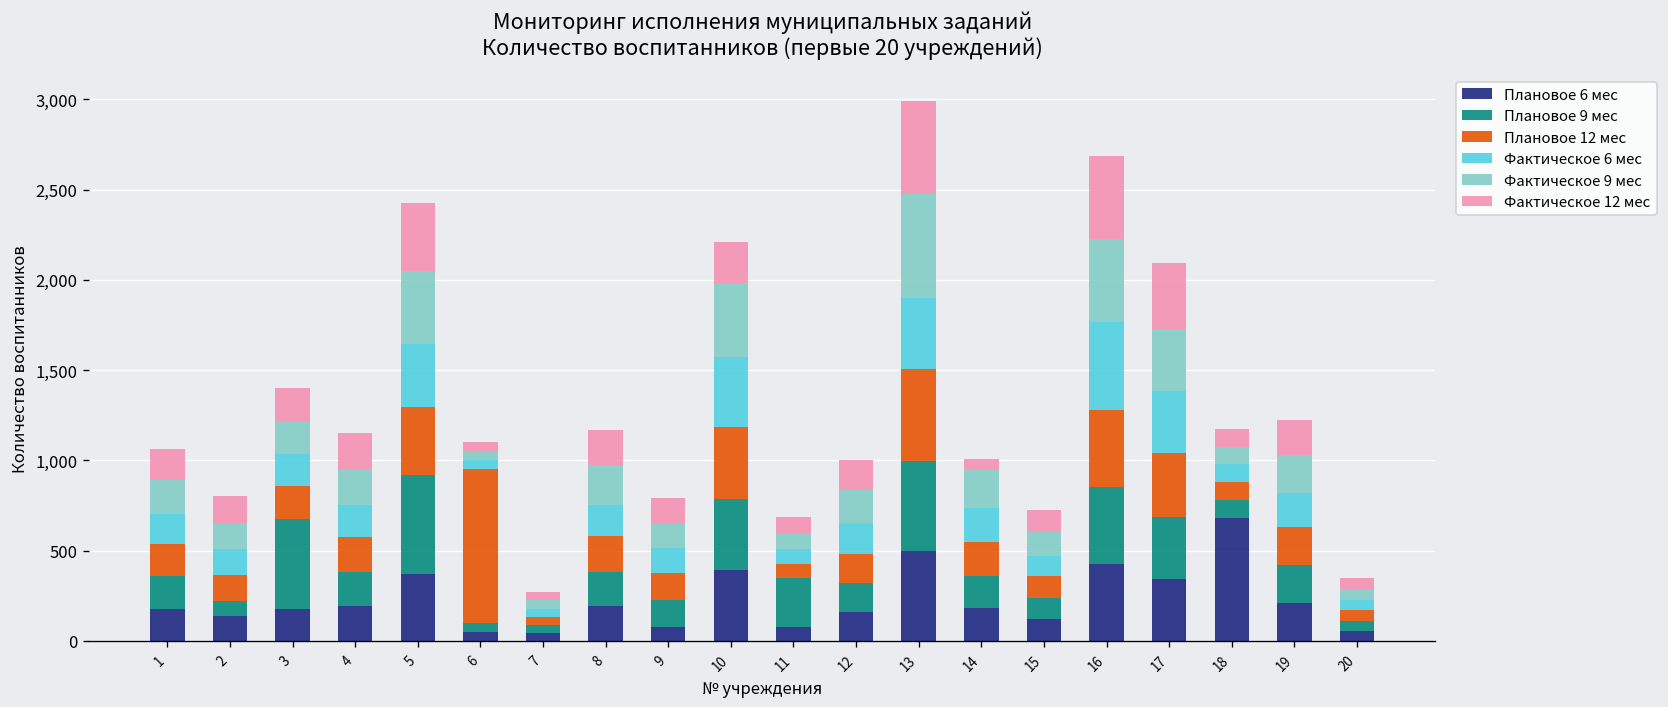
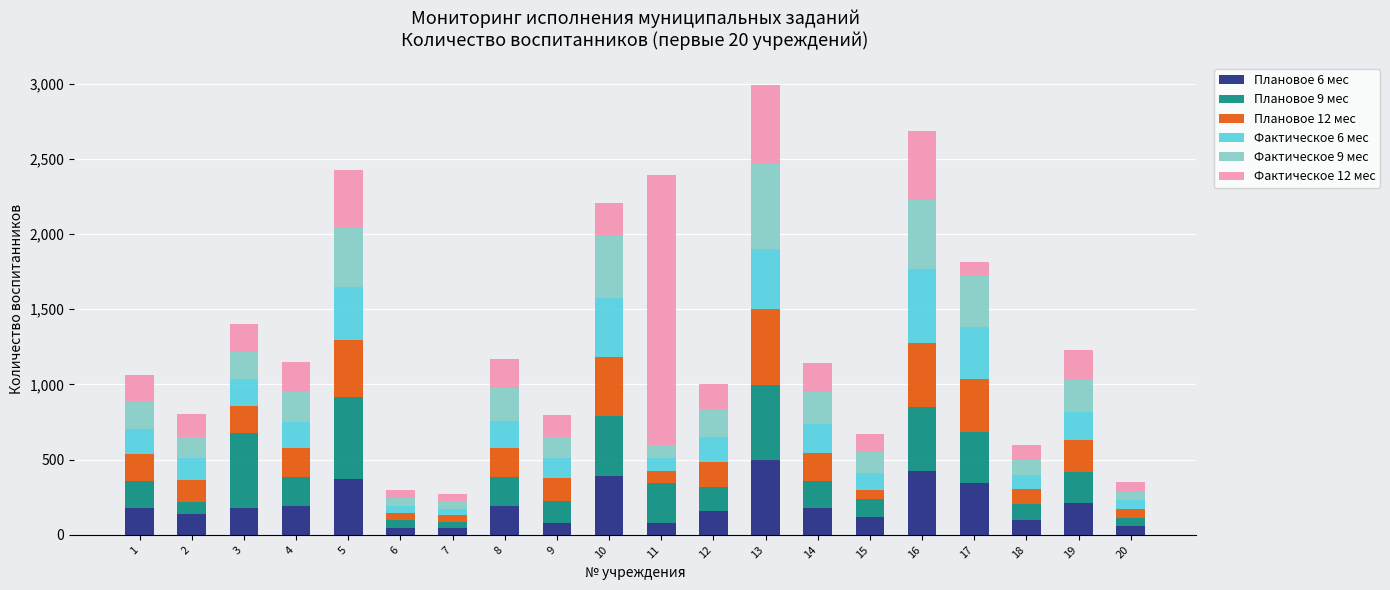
Плановое 12 мес, 6: 860 -> 50
Фактическое 12 мес, 11: 90 -> 1,790
Фактическое 12 мес, 14: 60 -> 200
Плановое 12 мес, 15: 120 -> 60
Фактическое 12 мес, 17: 360 -> 80
Плановое 6 мес, 18: 680 -> 100
